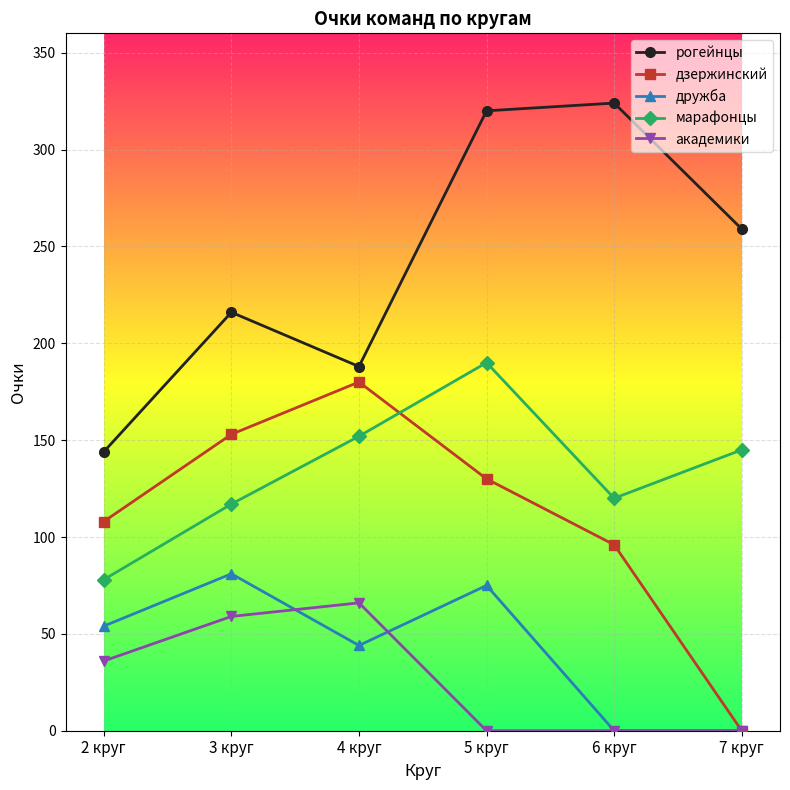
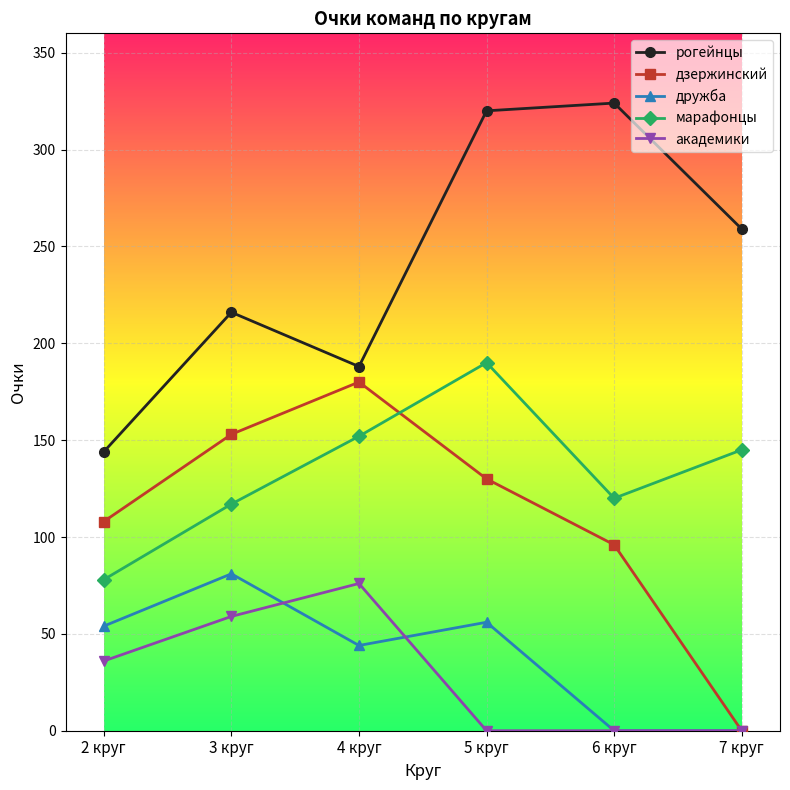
академики, 4 круг: 66 -> 76
дружба, 5 круг: 75 -> 56
